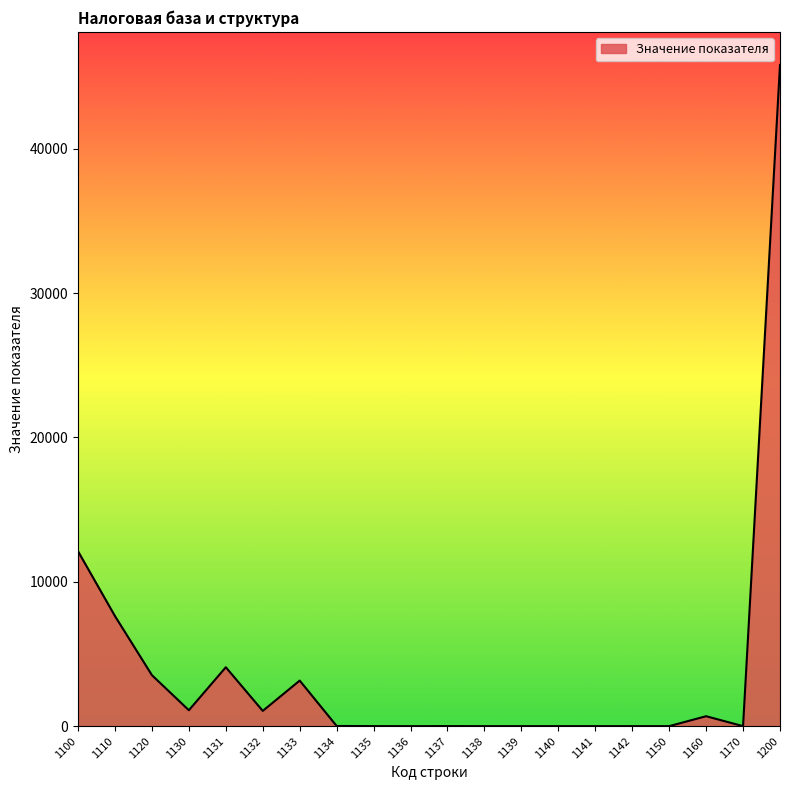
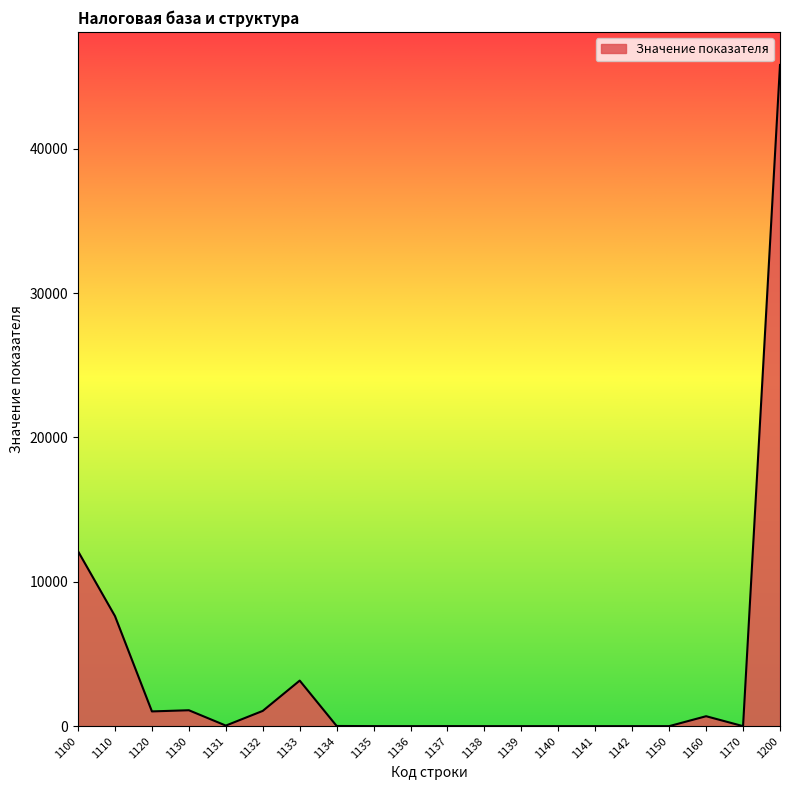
1120: 3500 -> 1000
1131: 4100 -> 0
